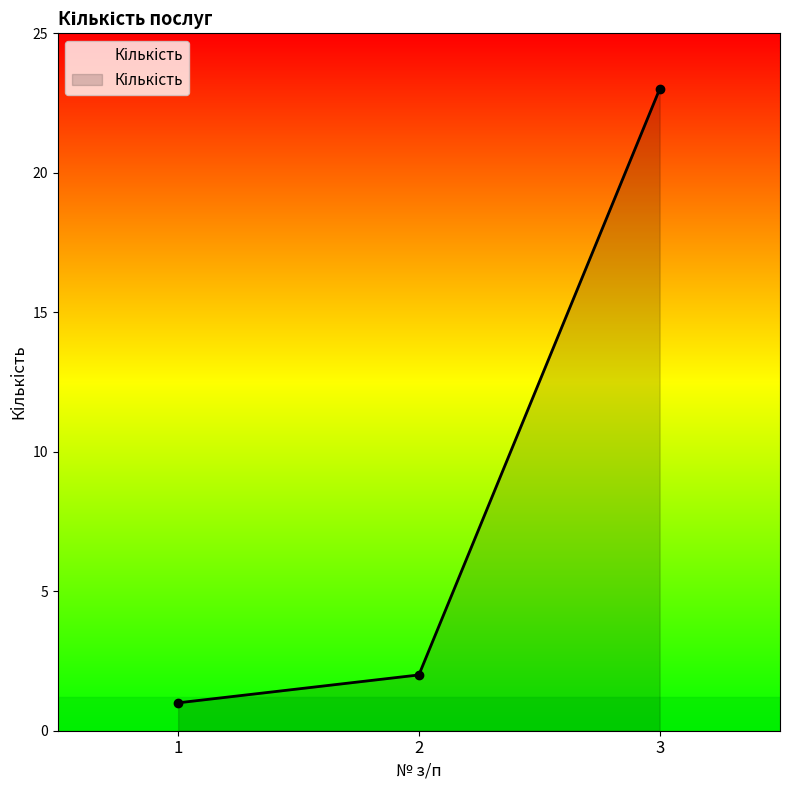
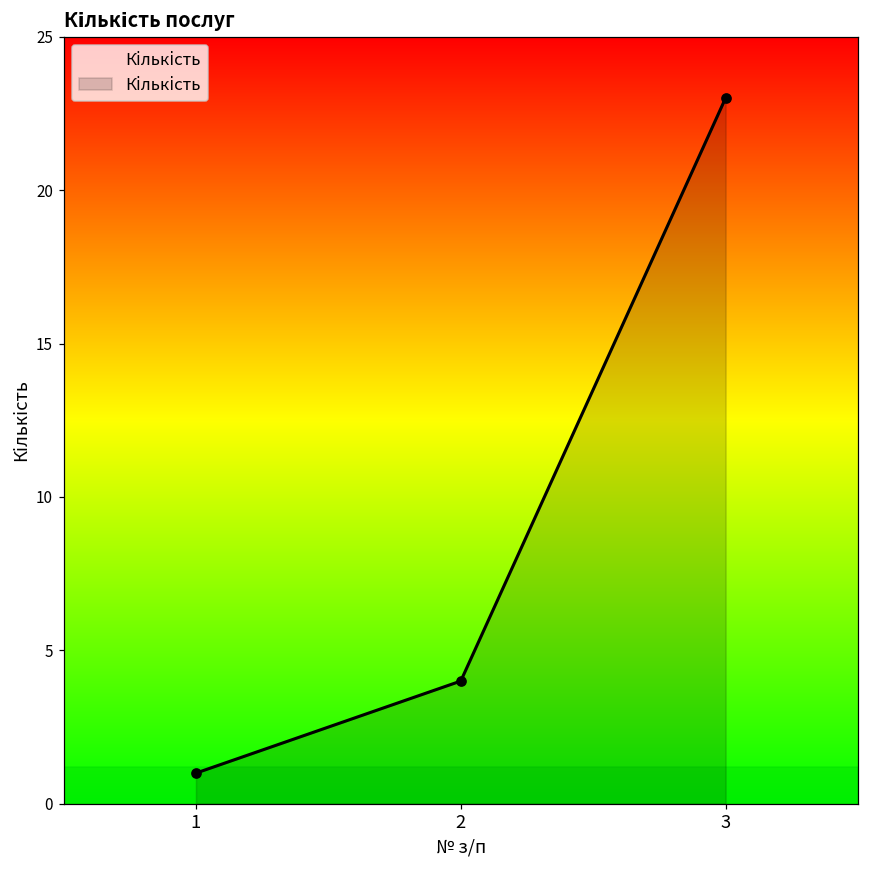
2: 2 -> 4
